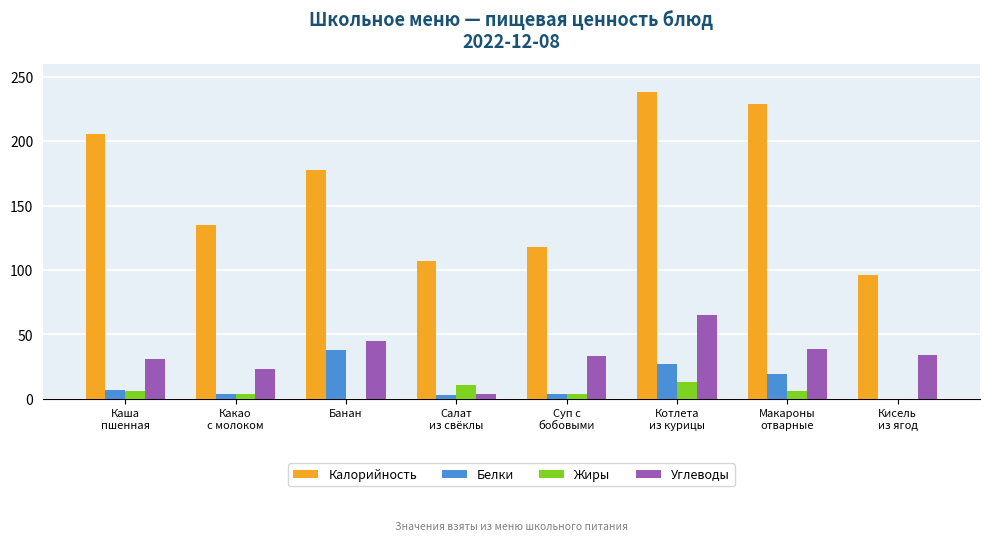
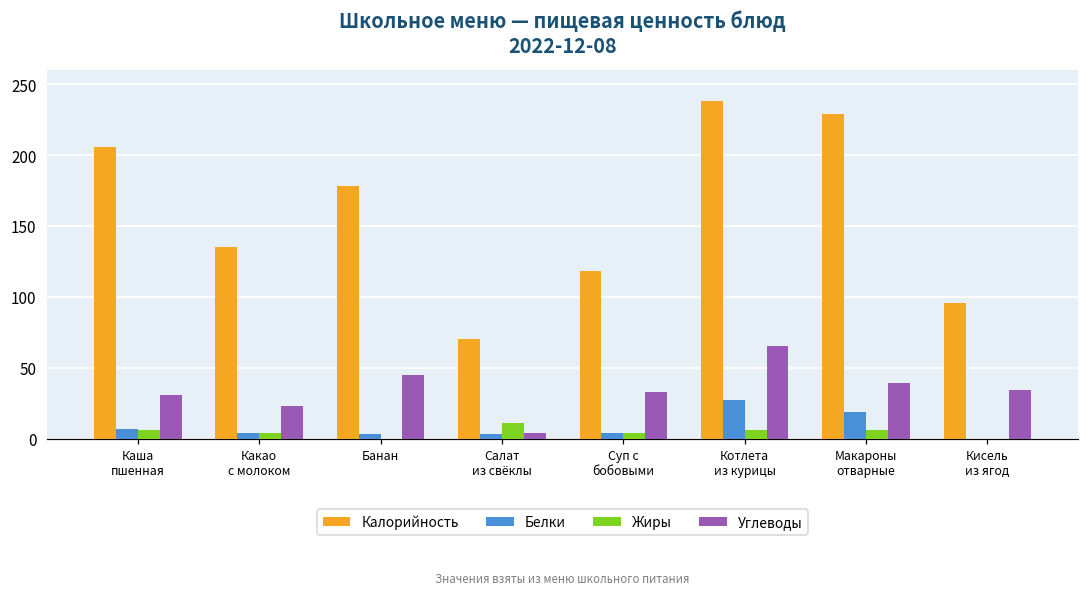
Белки, Банан: 38 -> 3
Калорийность, Салат из свёклы: 107 -> 70
Жиры, Котлета из курицы: 13 -> 6
